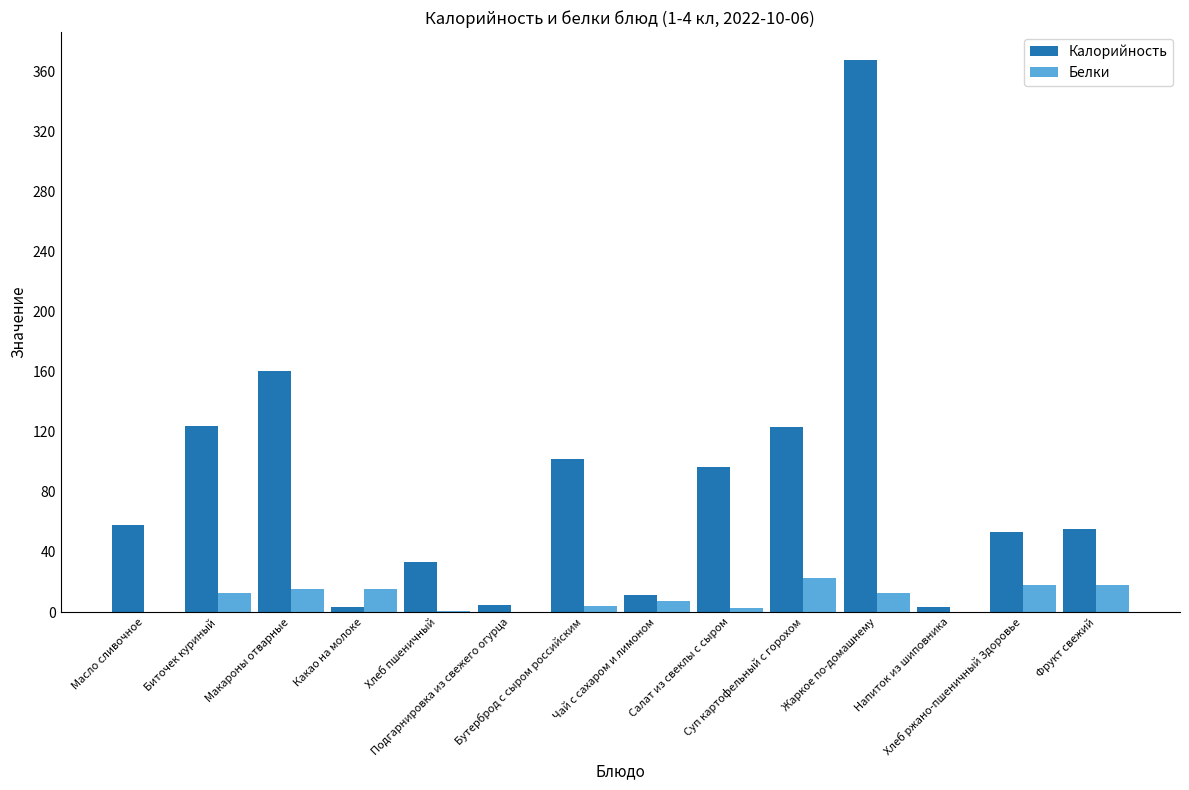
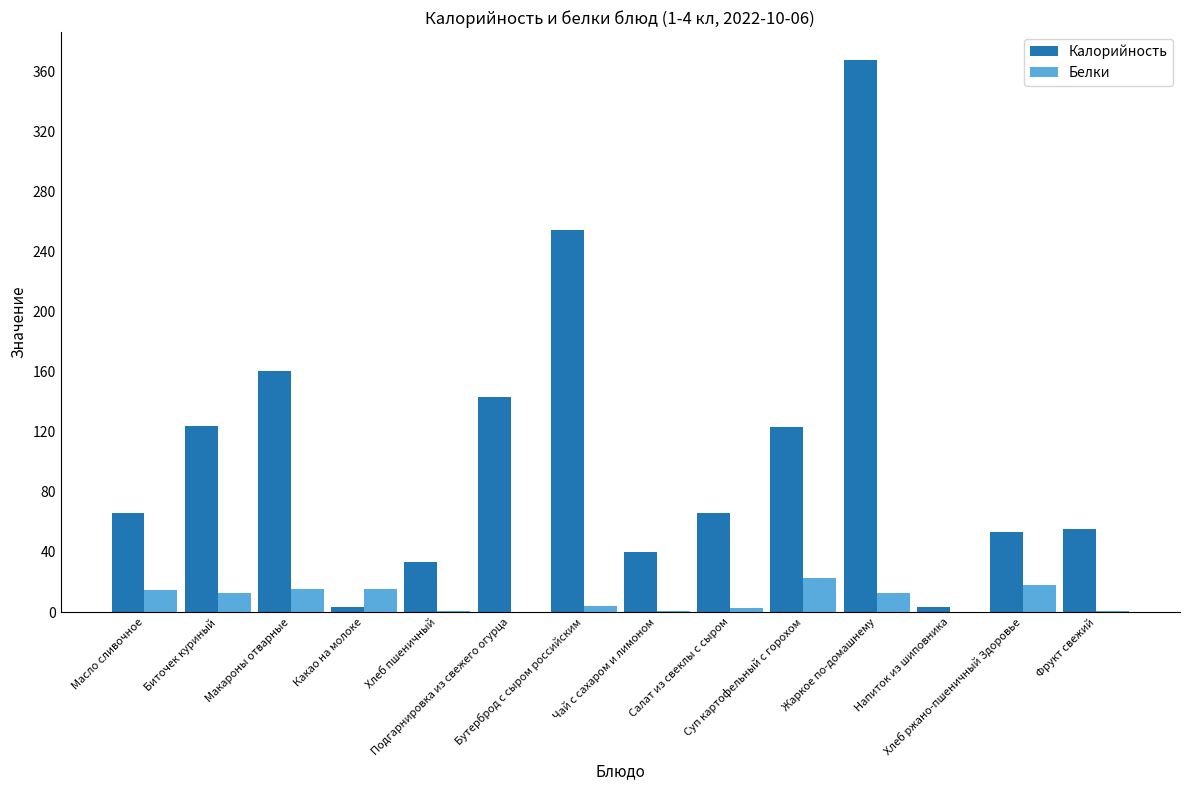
Калорийность, Масло сливочное: 58 -> 66
Белки, Масло сливочное: 0 -> 15
Калорийность, Подгарнировка из свежего огурца: 5 -> 143
Калорийность, Бутерброд с сыром российским: 102 -> 255
Калорийность, Чай с сахаром и лимоном: 11 -> 40
Белки, Чай с сахаром и лимоном: 8 -> 0
Калорийность, Салат из свеклы с сыром: 97 -> 66
Белки, Фрукт свежий: 18 -> 1
